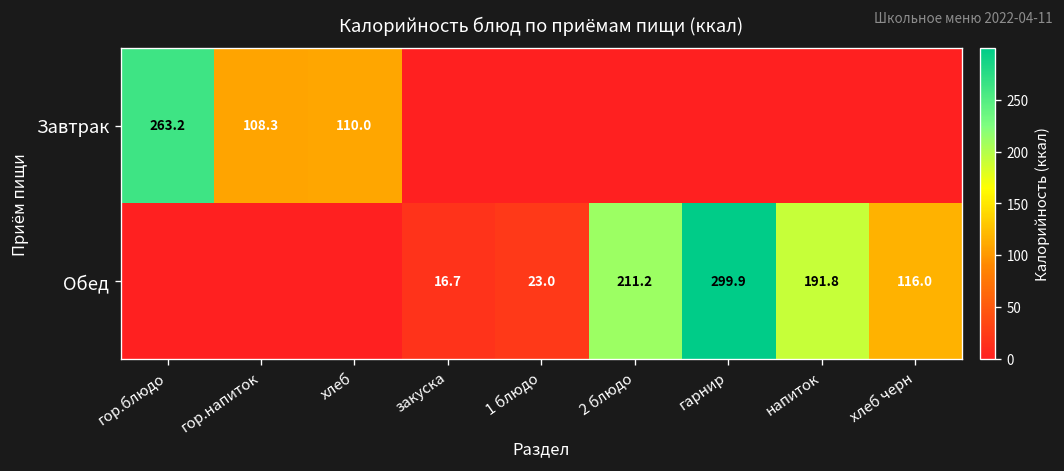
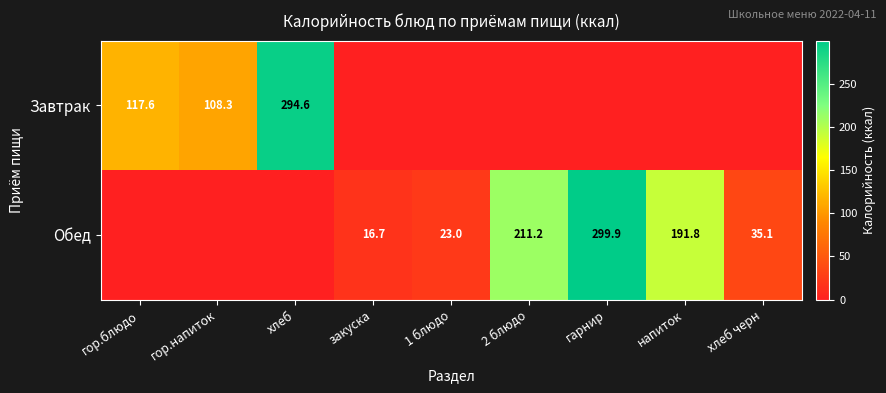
Завтрак, гор.блюдо: 263.2 -> 117.6
Завтрак, хлеб: 110.0 -> 294.6
Обед, хлеб черн: 116.0 -> 35.1
